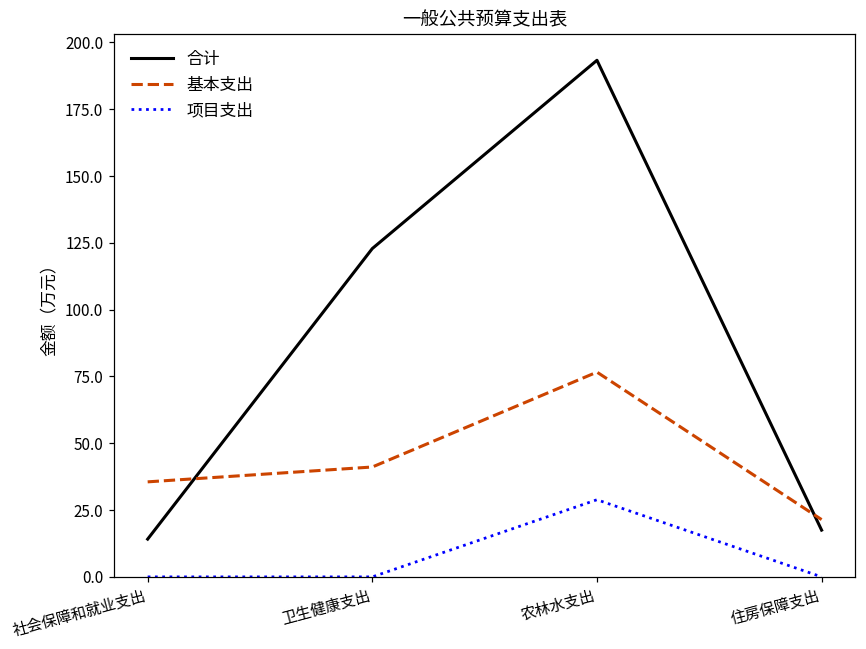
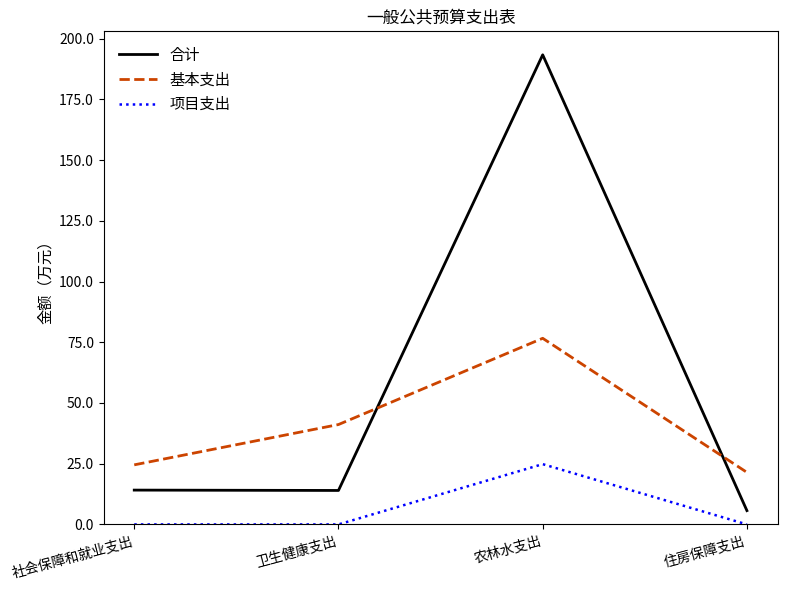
基本支出, 社会保障和就业支出: 36 -> 25
合计, 卫生健康支出: 123 -> 14
项目支出, 农林水支出: 29 -> 25
合计, 住房保障支出: 17 -> 6
